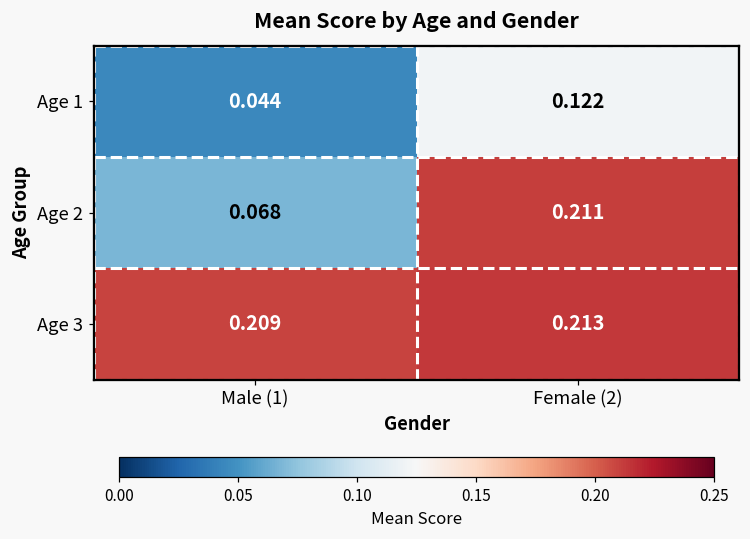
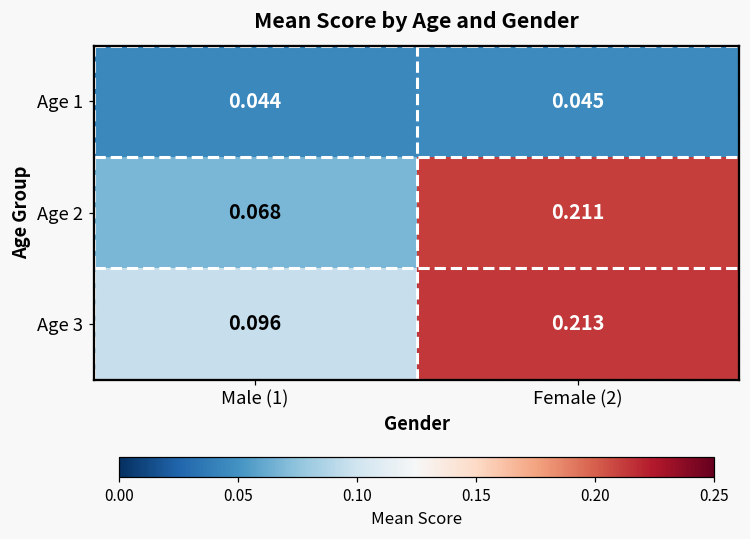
Age 1, Female (2): 0.122 -> 0.045
Age 3, Male (1): 0.209 -> 0.096
